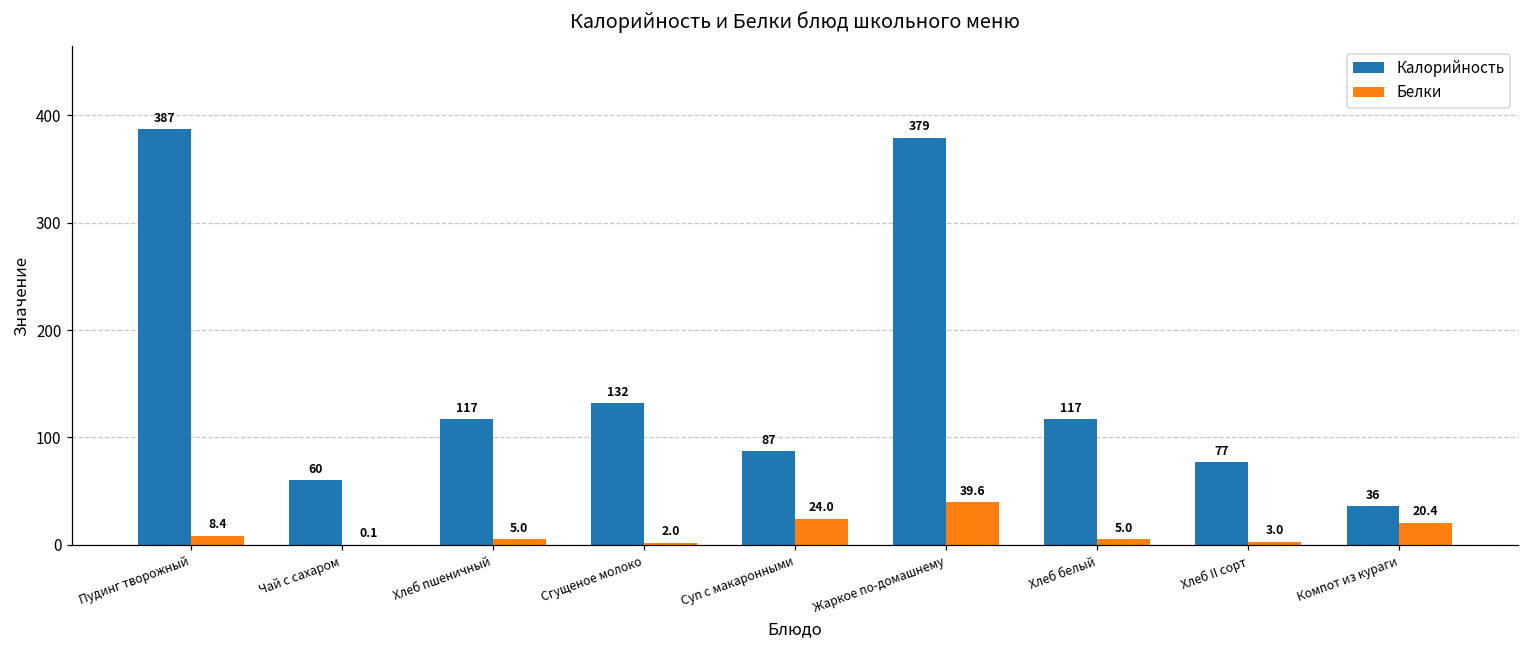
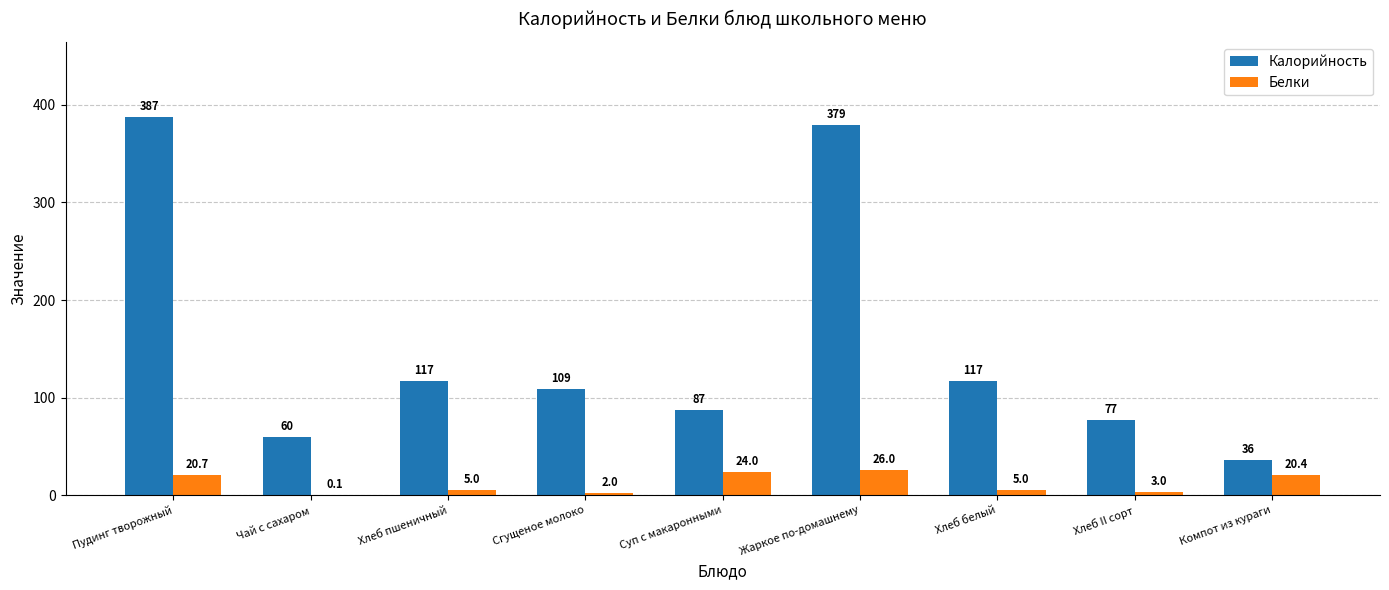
Белки, Пудинг творожный: 8.4 -> 20.7
Калорийность, Сгущеное молоко: 132 -> 109
Белки, Жаркое по-домашнему: 39.6 -> 26.0
